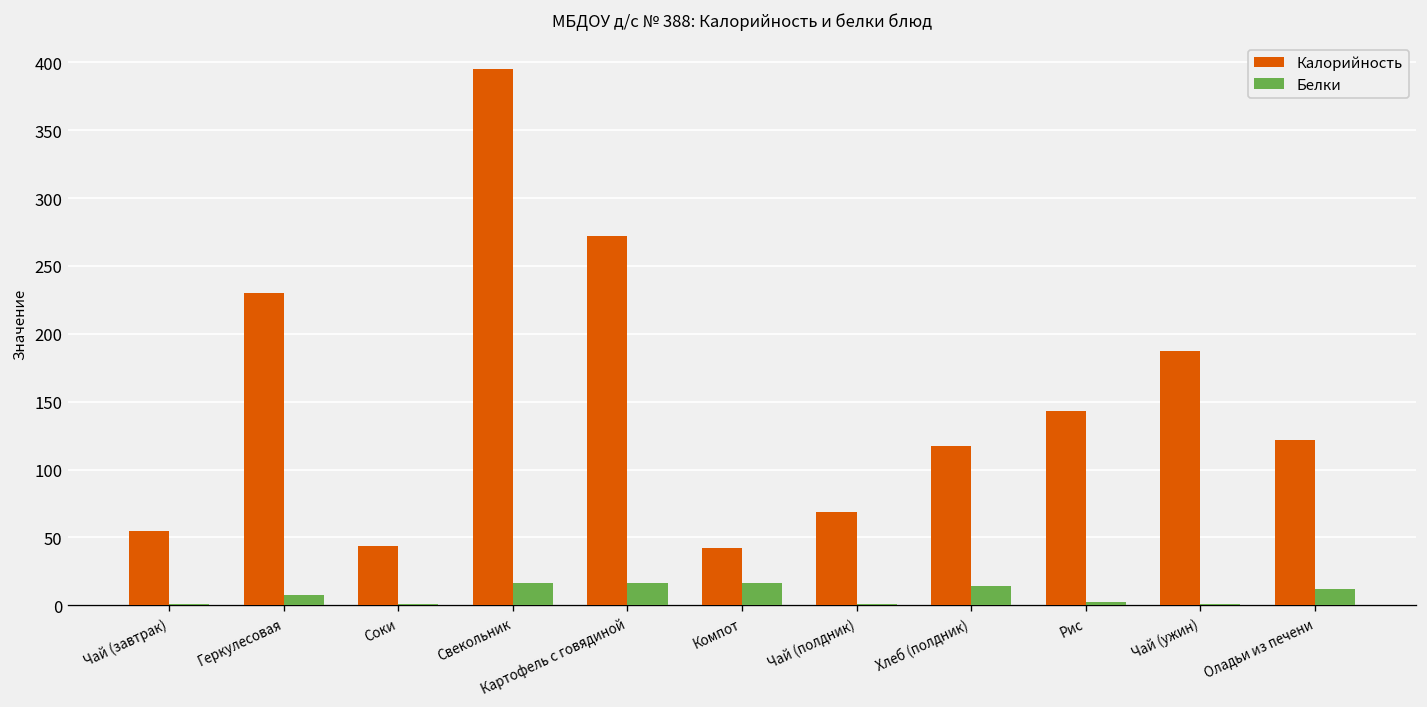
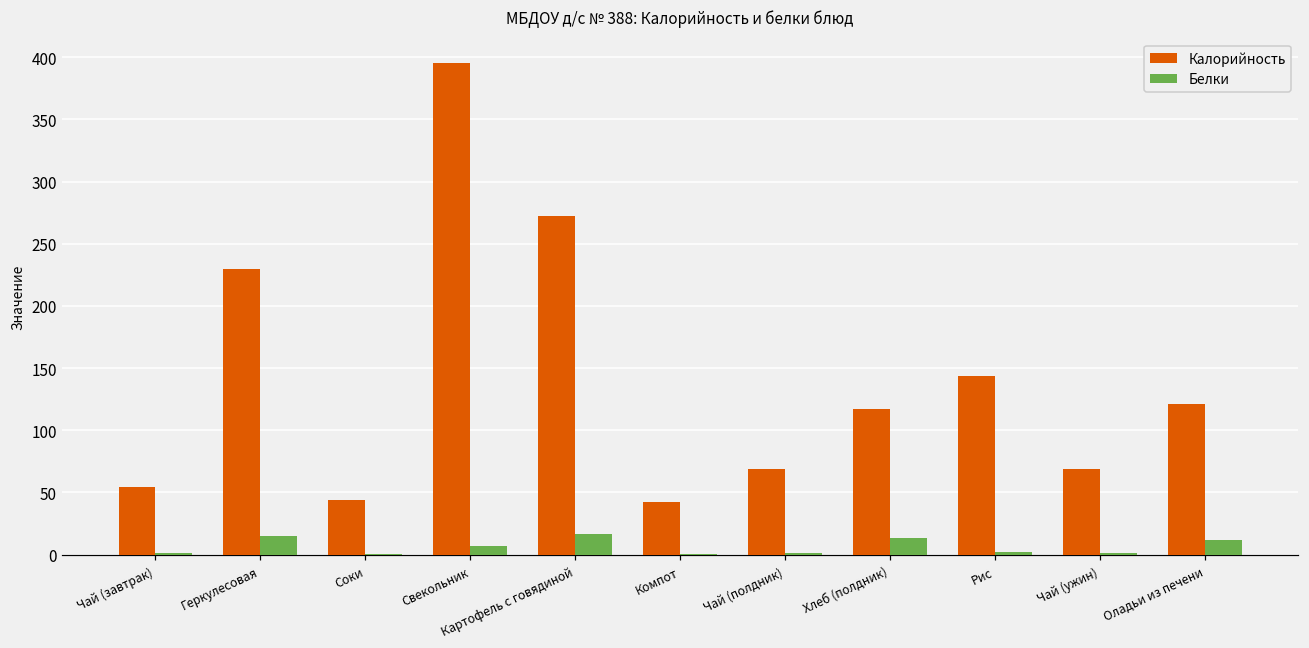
Белки, Геркулесовая: 8 -> 15
Белки, Свекольник: 16 -> 7
Белки, Компот: 17 -> 1
Калорийность, Чай (ужин): 187 -> 69
